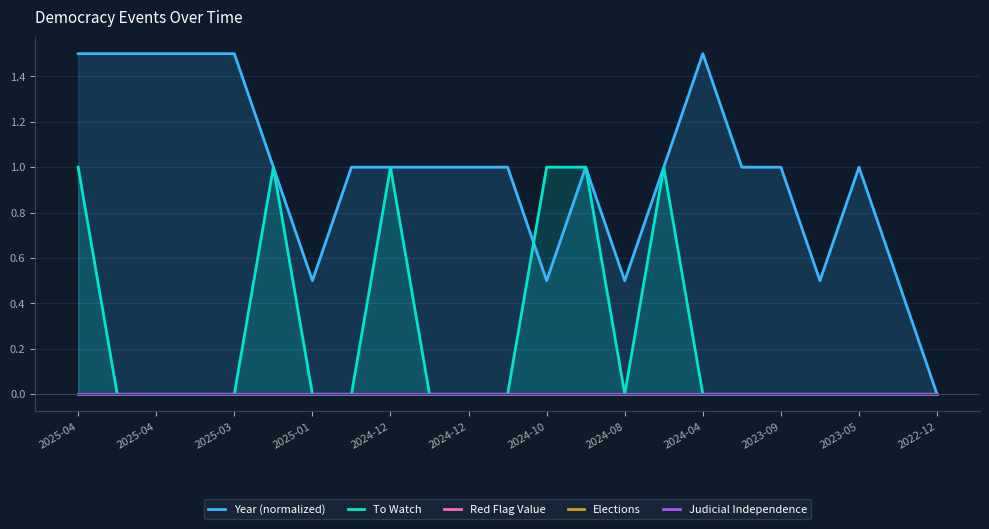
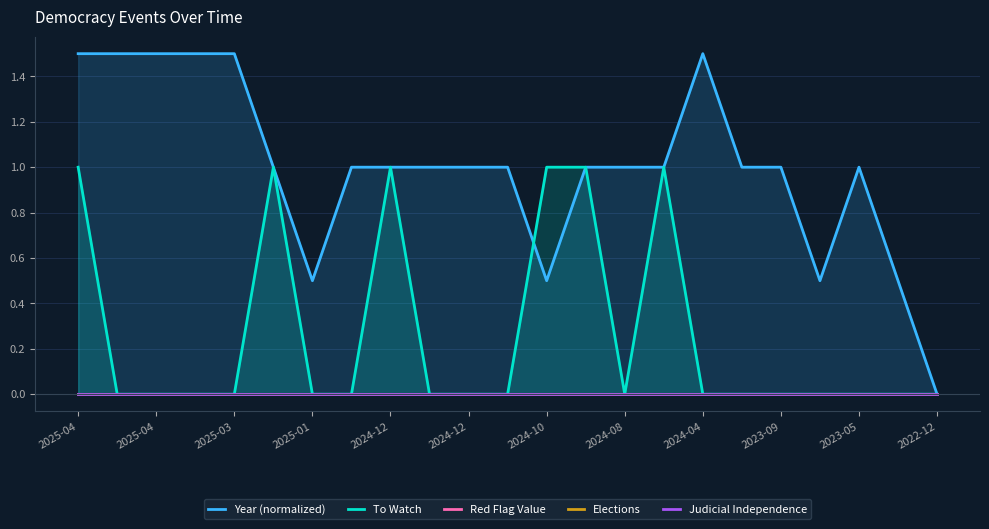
Year (normalized), 2024-08: 0.50 -> 1.00
